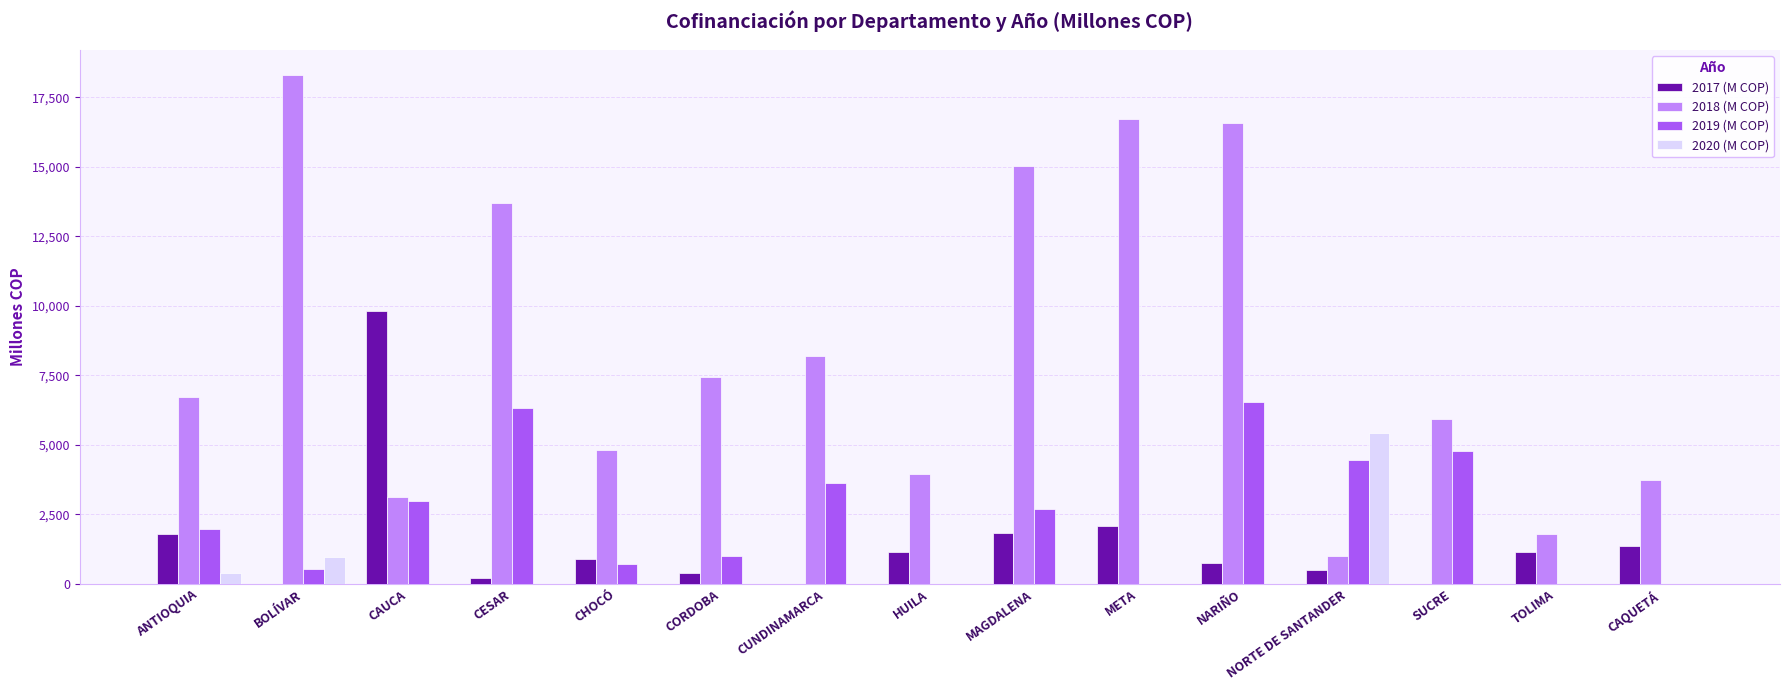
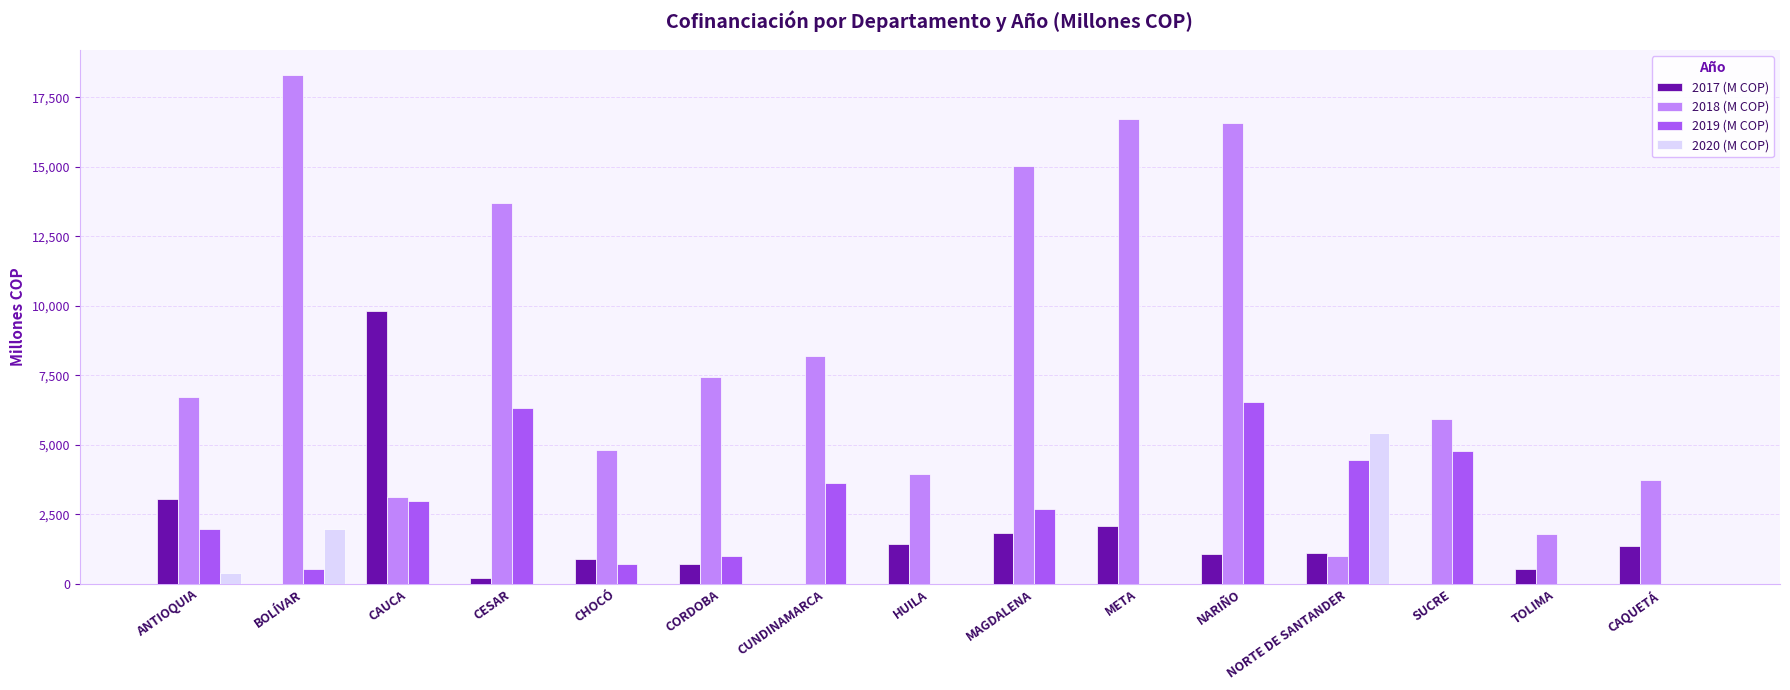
2017 (M COP), ANTIOQUIA: 1,800 -> 3,100
2020 (M COP), BOLÍVAR: 1,000 -> 2,000
2017 (M COP), CORDOBA: 400 -> 700
2017 (M COP), HUILA: 1,200 -> 1,400
2017 (M COP), NARIÑO: 700 -> 1,100
2017 (M COP), NORTE DE SANTANDER: 500 -> 1,100
2017 (M COP), TOLIMA: 1,100 -> 500
